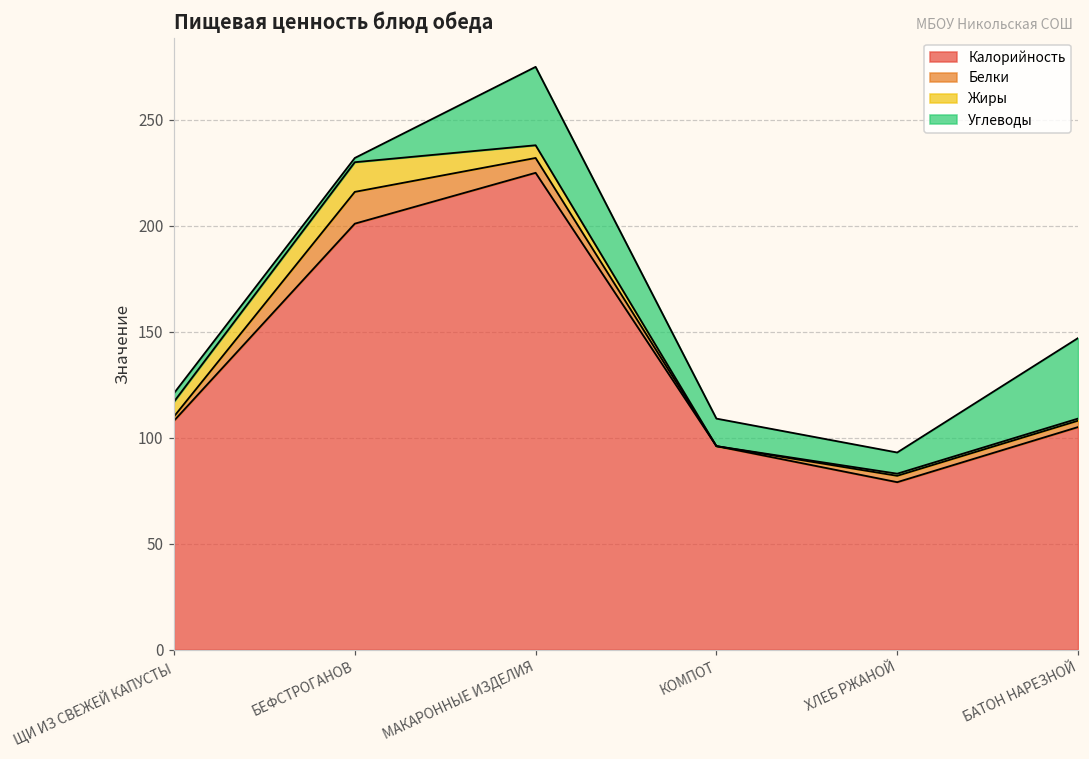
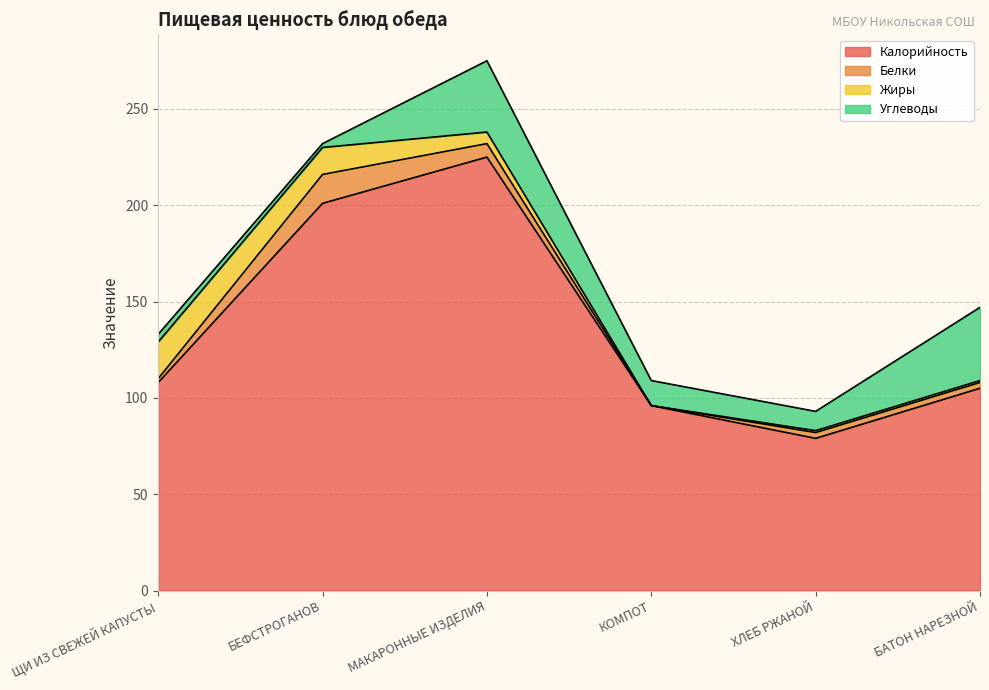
Жиры, ЩИ ИЗ СВЕЖЕЙ КАПУСТЫ: 7 -> 19
